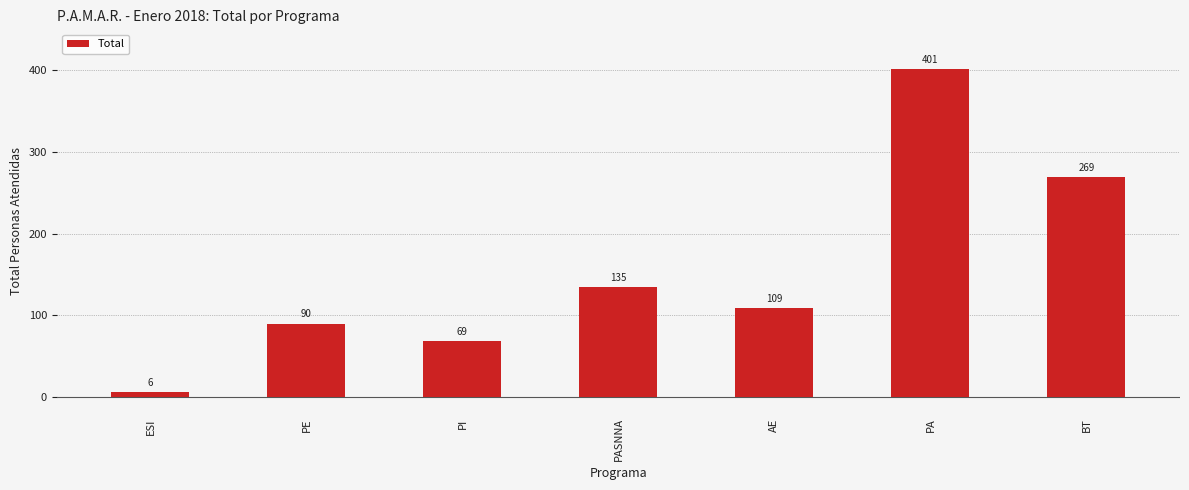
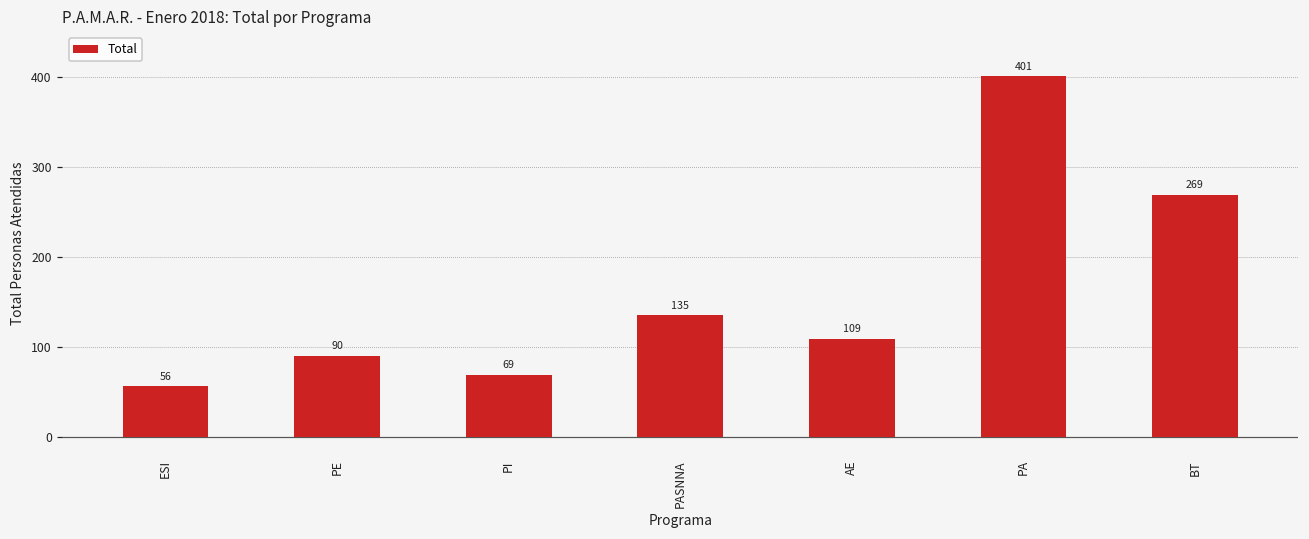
ESI: 6 -> 56
